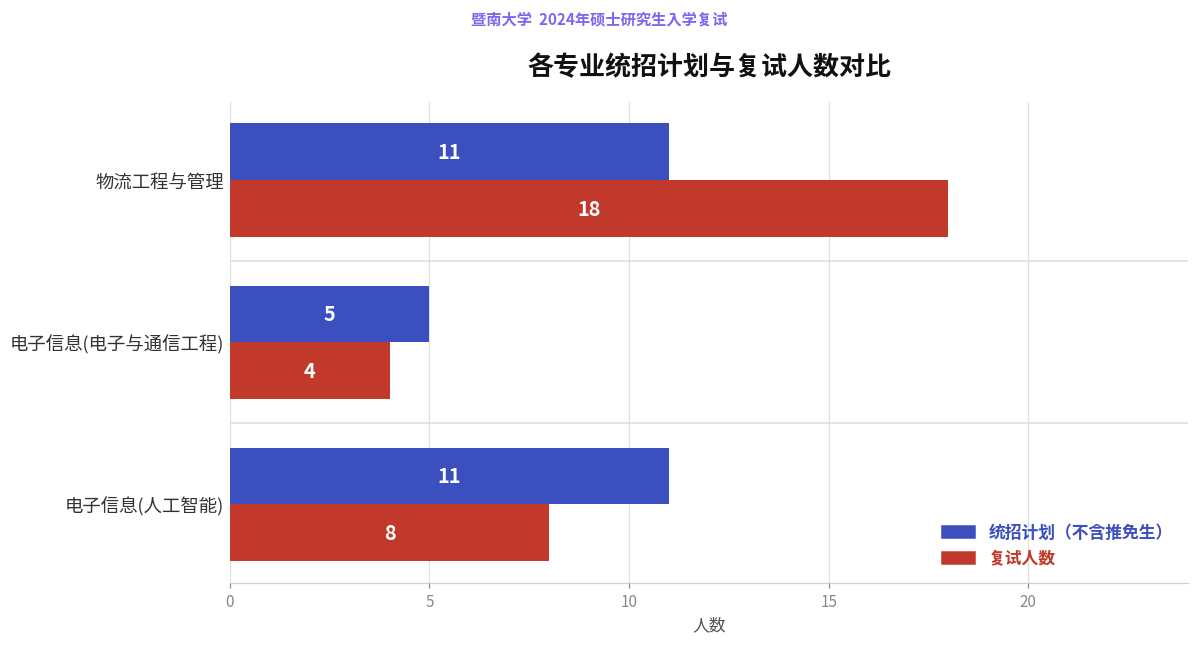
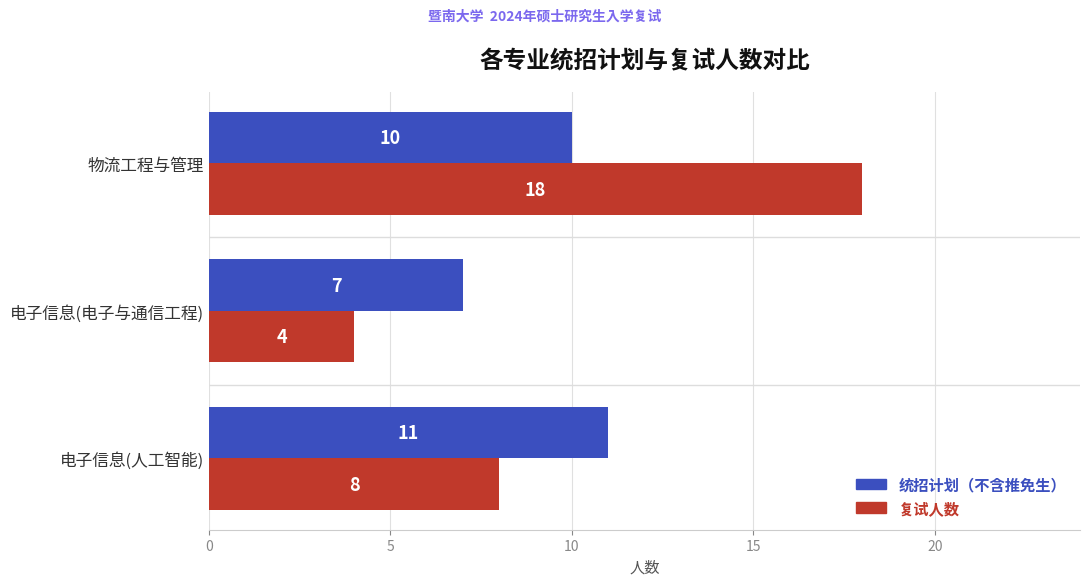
统招计划（不含推免生）, 物流工程与管理: 11 -> 10
统招计划（不含推免生）, 电子信息(电子与通信工程): 5 -> 7
